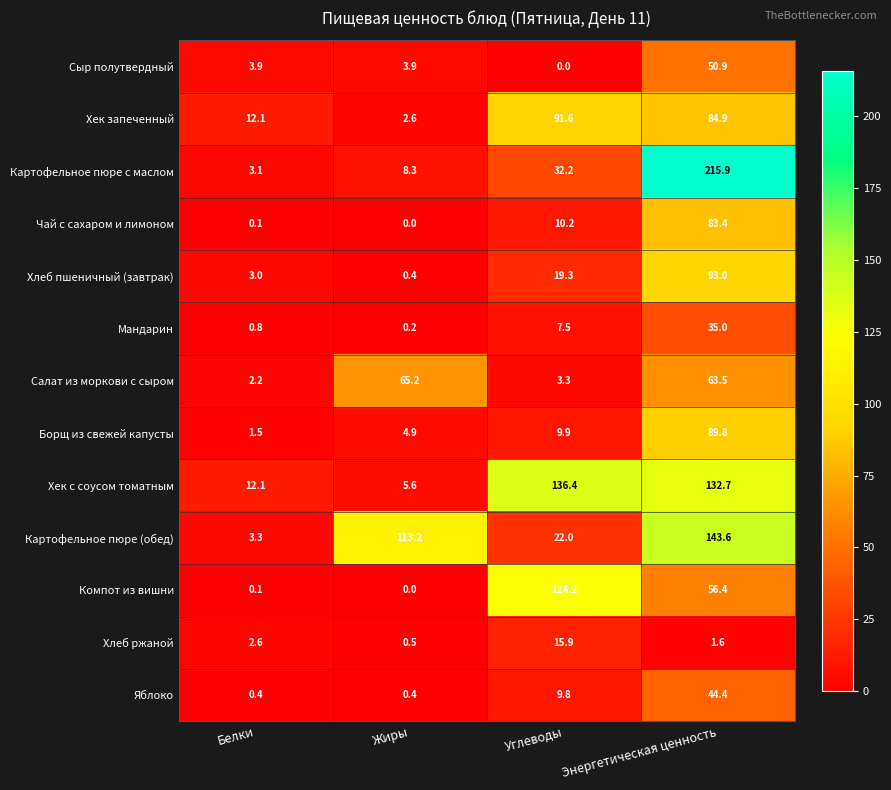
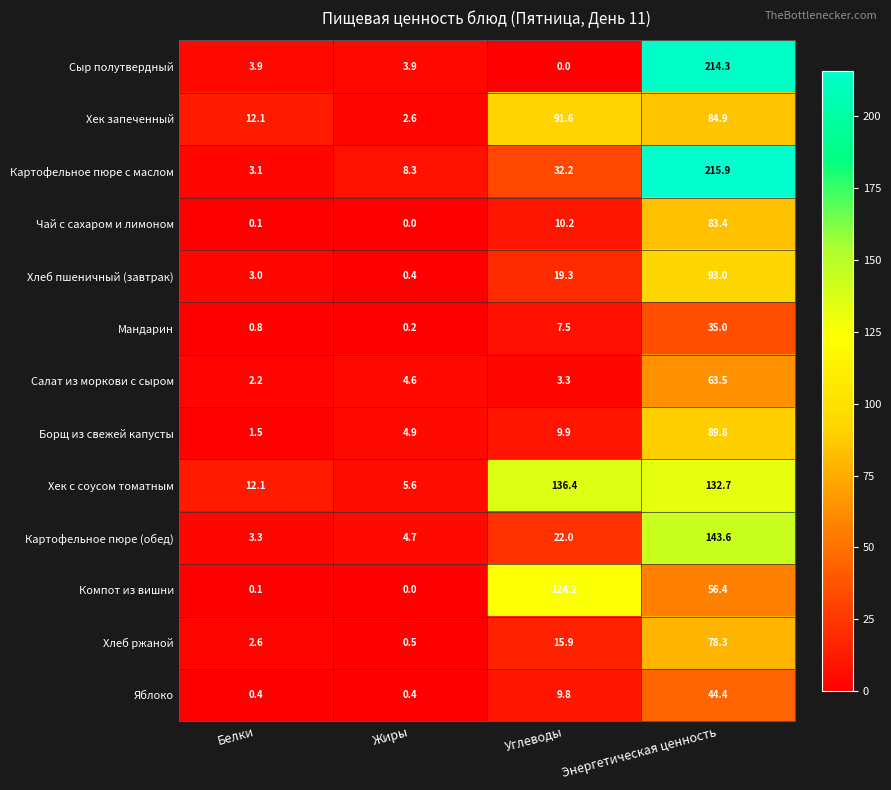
Сыр полутвердный, Энергетическая ценность: 50.9 -> 214.3
Салат из моркови с сыром, Жиры: 65.2 -> 4.6
Картофельное пюре (обед), Жиры: 113.2 -> 4.7
Хлеб ржаной, Энергетическая ценность: 1.6 -> 78.3
